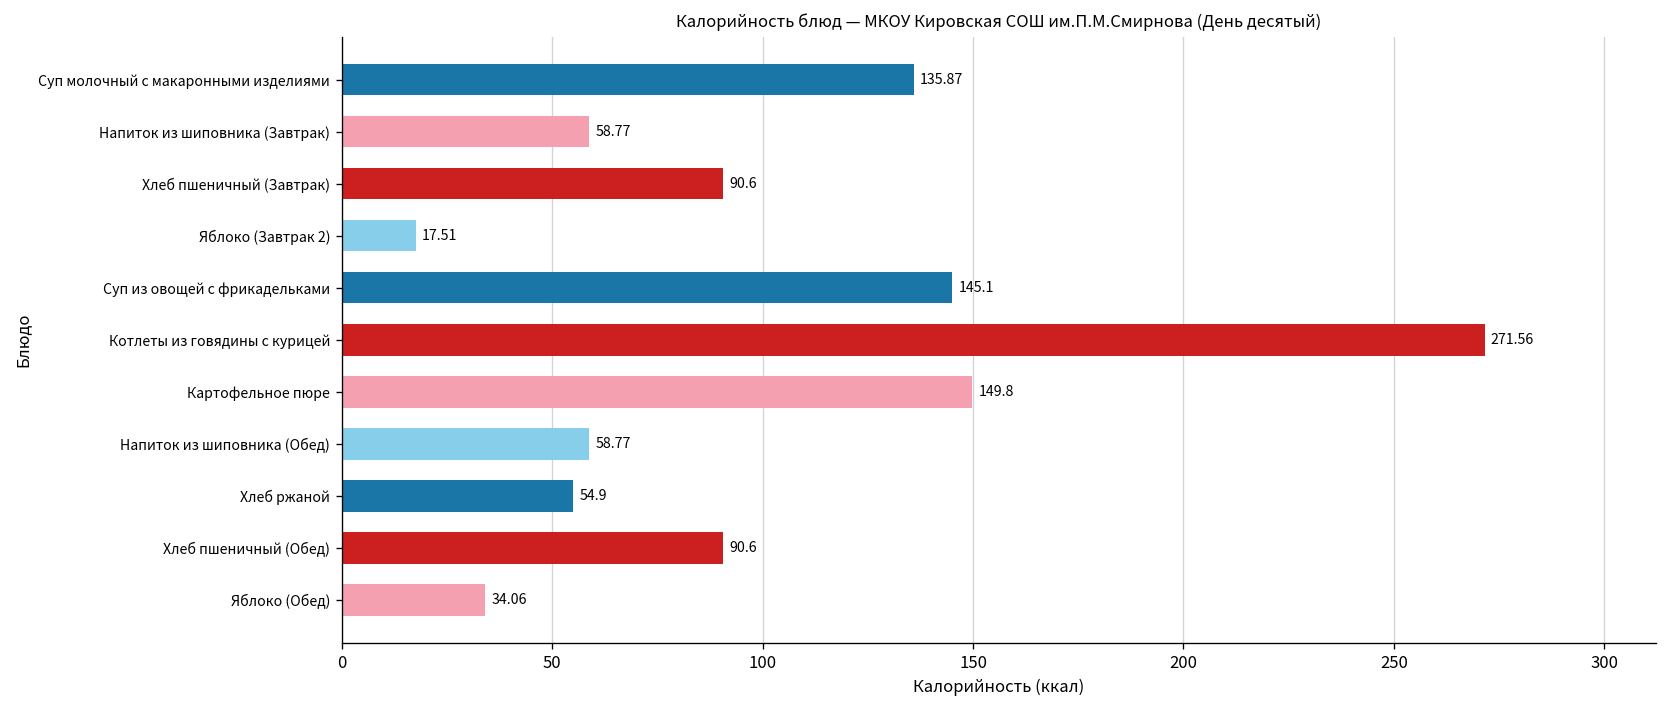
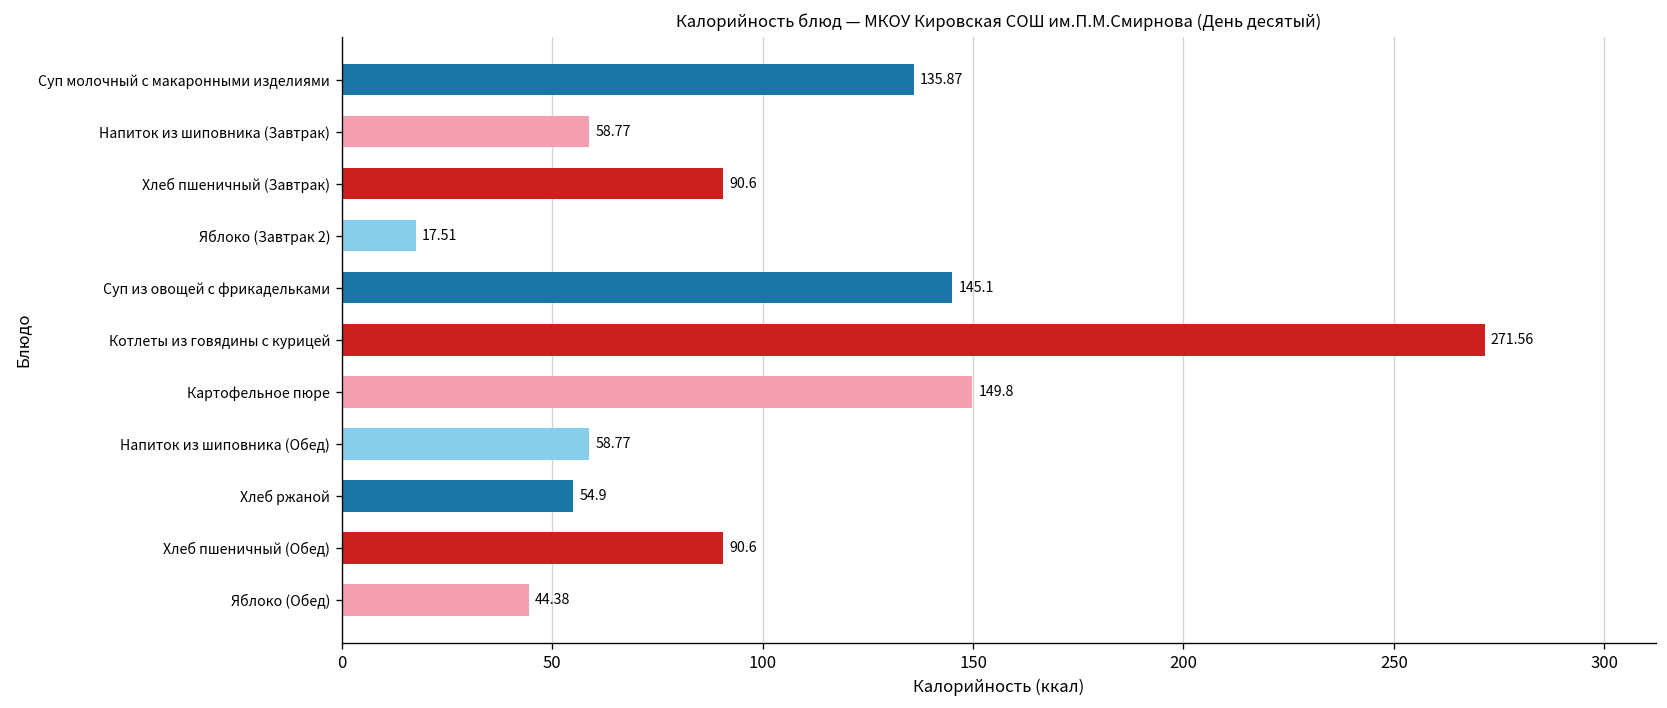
Яблоко (Обед): 34.06 -> 44.38
